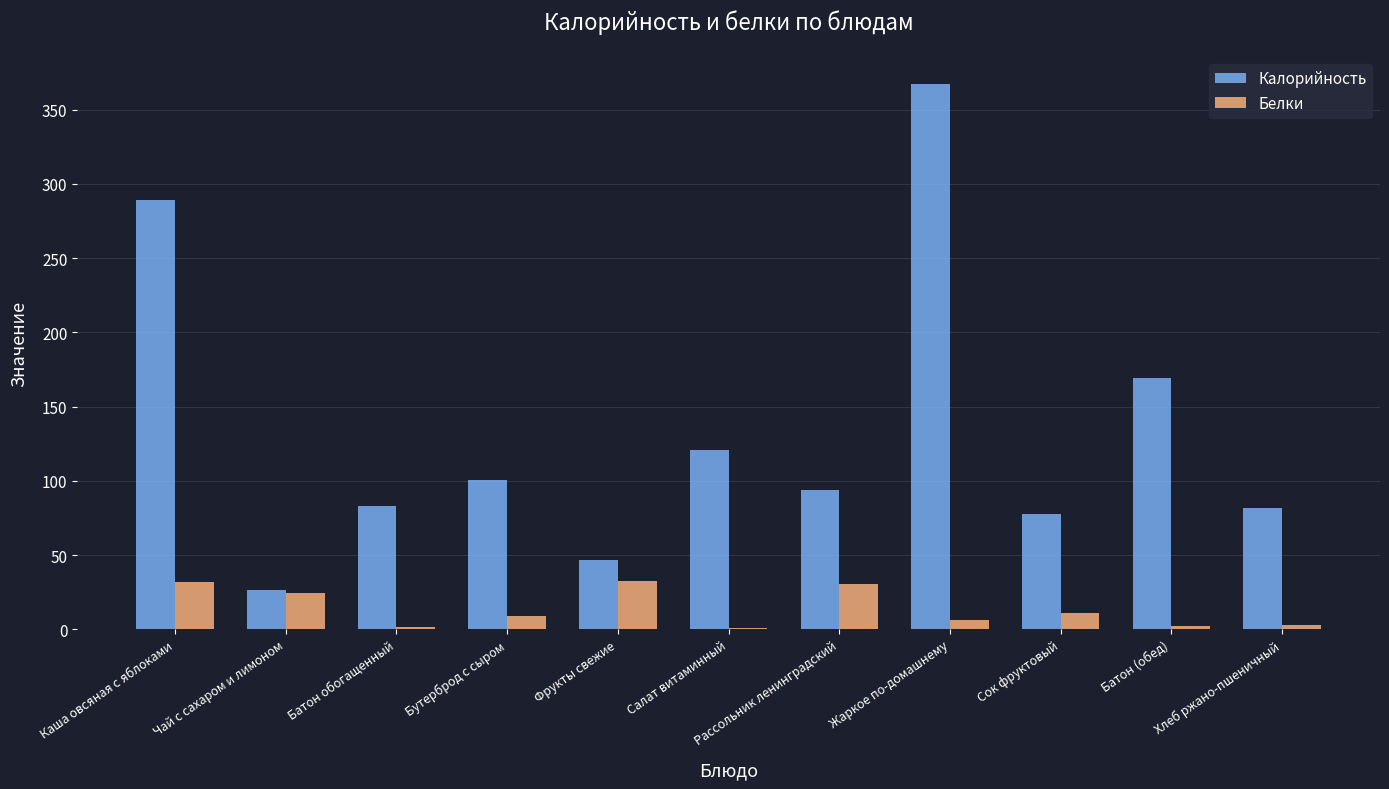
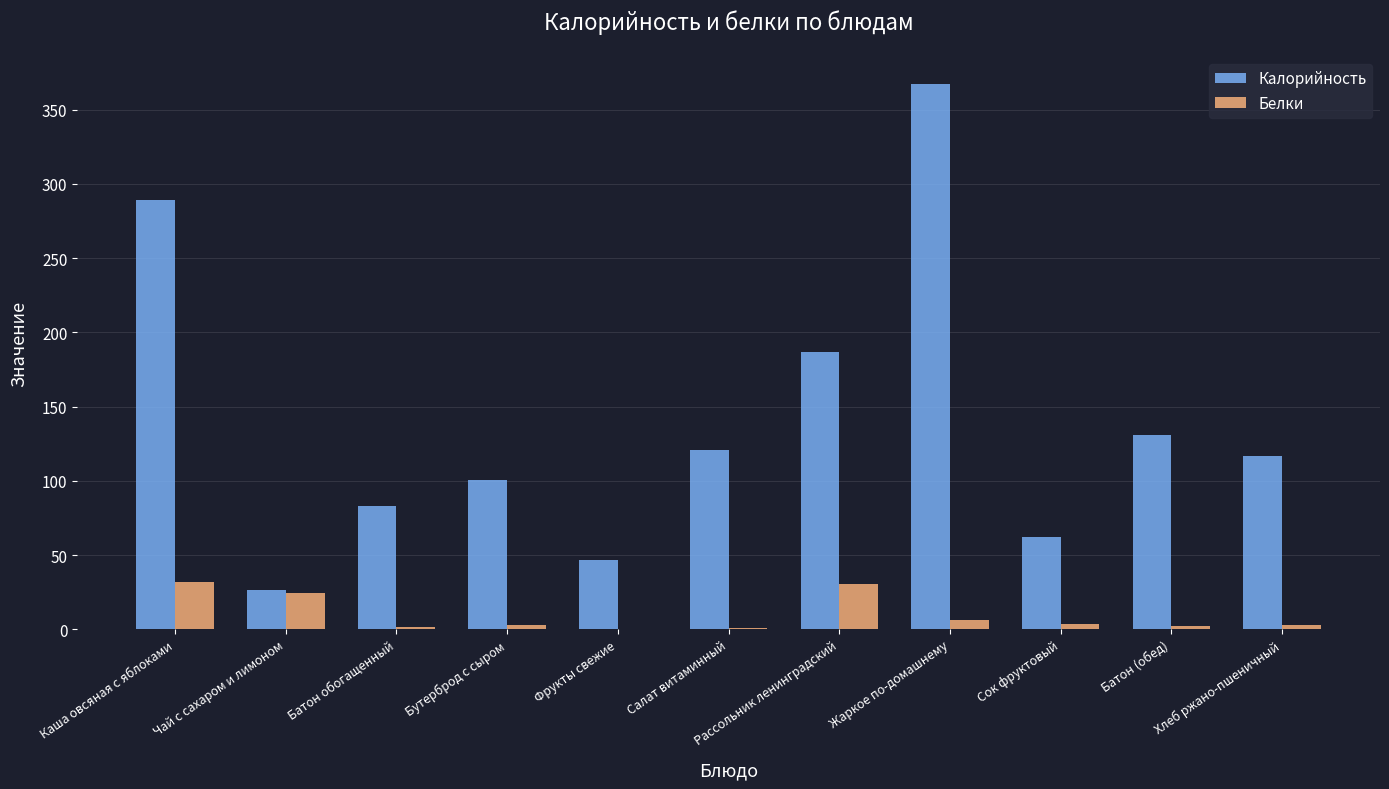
Белки, Бутерброд с сыром: 9 -> 3
Белки, Фрукты свежие: 32 -> 0
Калорийность, Рассольник ленинградский: 94 -> 187
Калорийность, Сок фруктовый: 77 -> 62
Белки, Сок фруктовый: 11 -> 4
Калорийность, Батон (обед): 169 -> 131
Калорийность, Хлеб ржано-пшеничный: 82 -> 117
